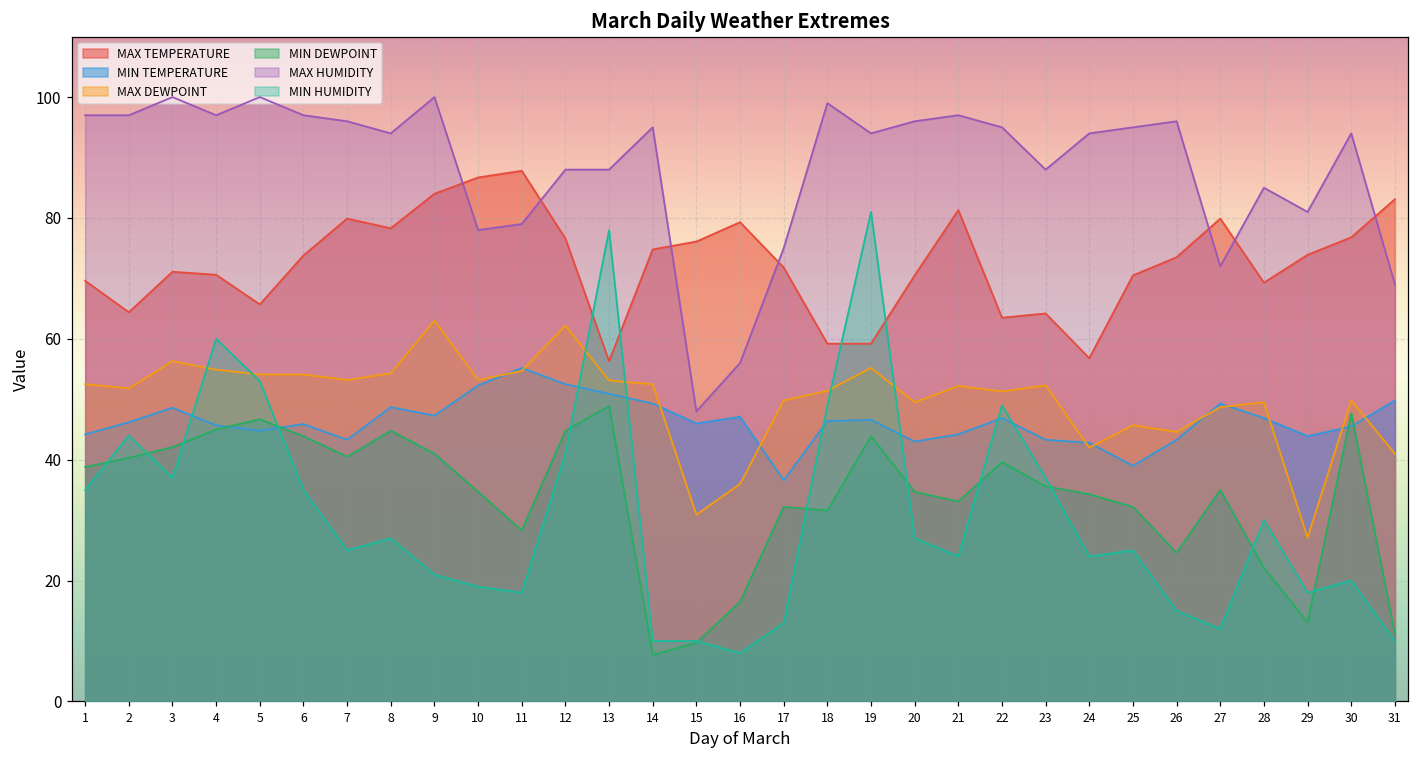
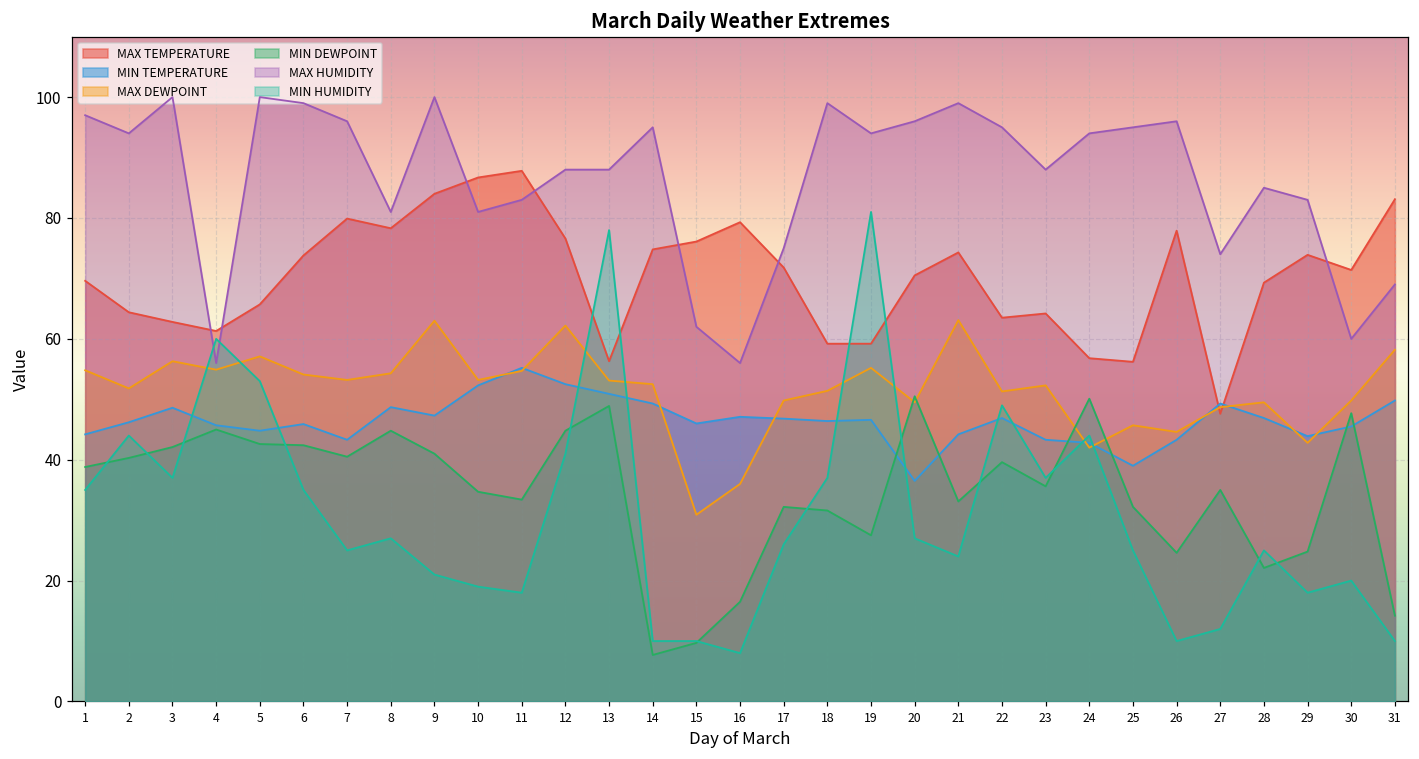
MAX DEWPOINT, 1: 53 -> 55
MAX HUMIDITY, 2: 97 -> 94
MAX TEMPERATURE, 3: 71 -> 63
MAX TEMPERATURE, 4: 71 -> 61
MAX HUMIDITY, 4: 97 -> 56
MAX DEWPOINT, 5: 54 -> 57
MIN DEWPOINT, 5: 47 -> 43
MIN DEWPOINT, 6: 44 -> 42
MAX HUMIDITY, 6: 97 -> 99
MAX HUMIDITY, 8: 94 -> 81
MAX HUMIDITY, 10: 78 -> 81
MIN DEWPOINT, 11: 28 -> 33
MAX HUMIDITY, 11: 79 -> 83
MAX HUMIDITY, 15: 48 -> 62
MIN TEMPERATURE, 17: 37 -> 47
MIN HUMIDITY, 17: 13 -> 26
MIN HUMIDITY, 18: 49 -> 37
MIN DEWPOINT, 19: 44 -> 28
MIN TEMPERATURE, 20: 43 -> 37
MIN DEWPOINT, 20: 35 -> 51
MAX TEMPERATURE, 21: 81 -> 74
MAX DEWPOINT, 21: 52 -> 63
MAX HUMIDITY, 21: 97 -> 99
MIN DEWPOINT, 24: 34 -> 50
MIN HUMIDITY, 24: 24 -> 44
MAX TEMPERATURE, 25: 71 -> 56
MAX TEMPERATURE, 26: 74 -> 78
MIN HUMIDITY, 26: 15 -> 10
MAX TEMPERATURE, 27: 80 -> 48
MAX HUMIDITY, 27: 72 -> 74
MIN HUMIDITY, 28: 30 -> 25
MAX DEWPOINT, 29: 27 -> 43
MIN DEWPOINT, 29: 13 -> 25
MAX HUMIDITY, 29: 81 -> 83
MAX TEMPERATURE, 30: 77 -> 71
MAX HUMIDITY, 30: 94 -> 60
MAX DEWPOINT, 31: 41 -> 58
MIN DEWPOINT, 31: 11 -> 14
